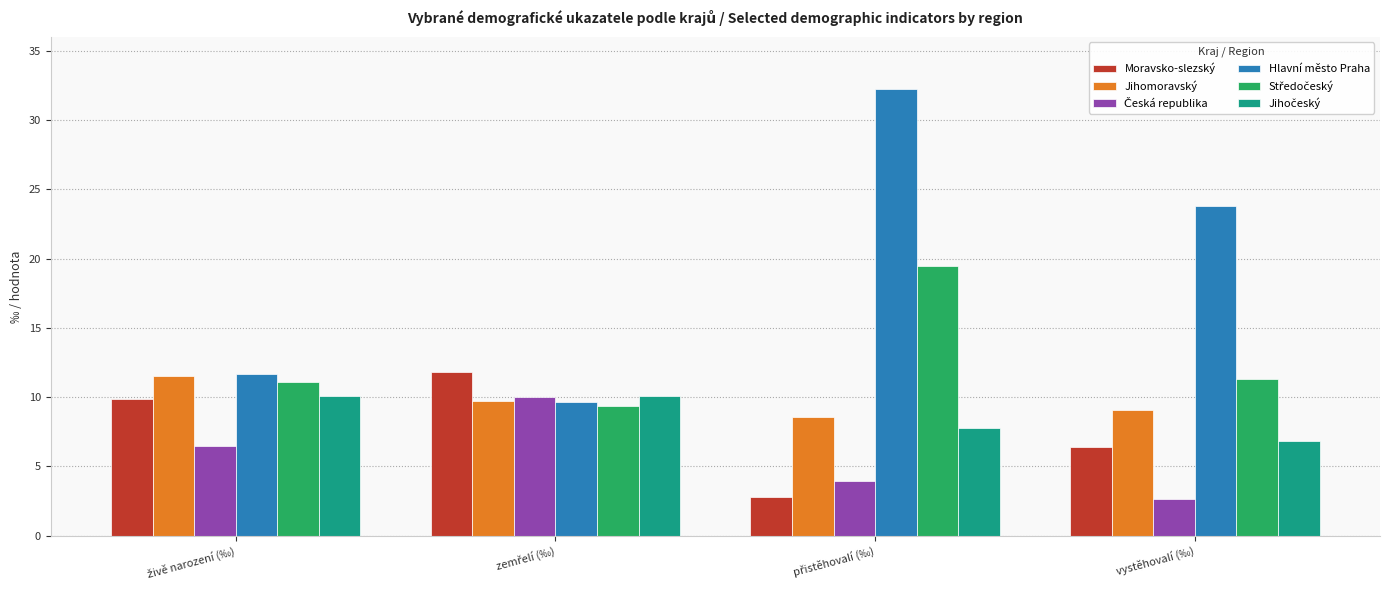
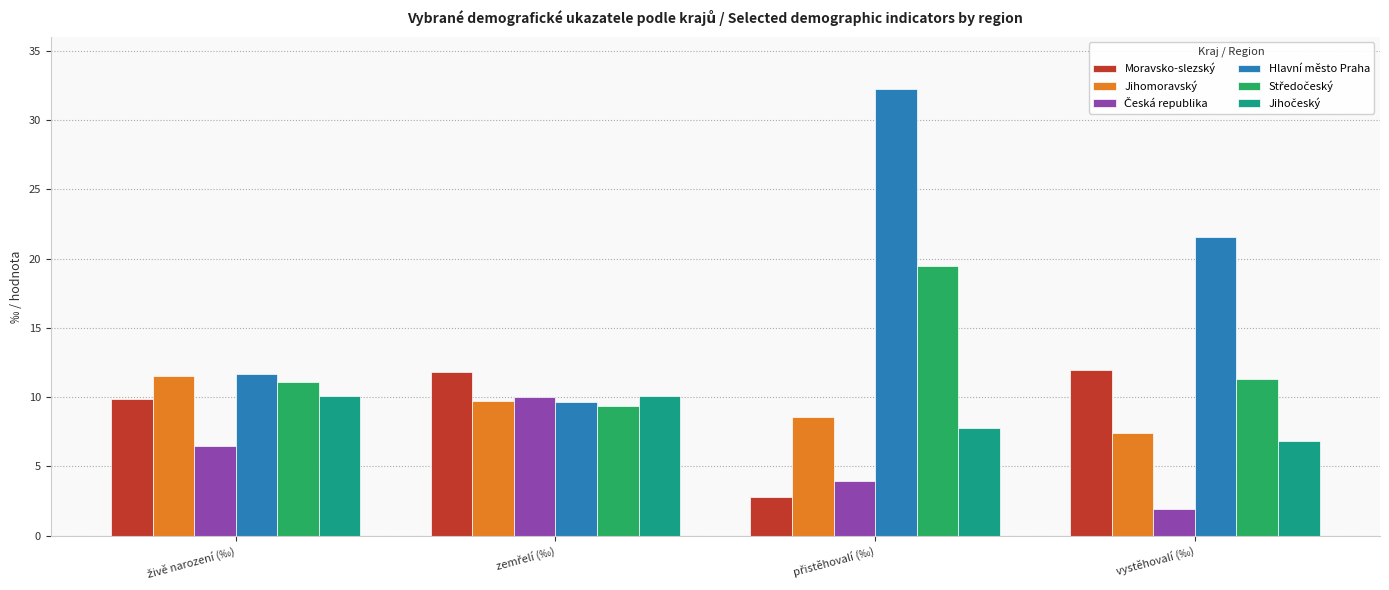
Moravsko-slezský, vystěhovalí (‰): 6.4 -> 12.0
Jihomoravský, vystěhovalí (‰): 9.1 -> 7.4
Česká republika, vystěhovalí (‰): 2.6 -> 1.9
Hlavní město Praha, vystěhovalí (‰): 23.8 -> 21.5
